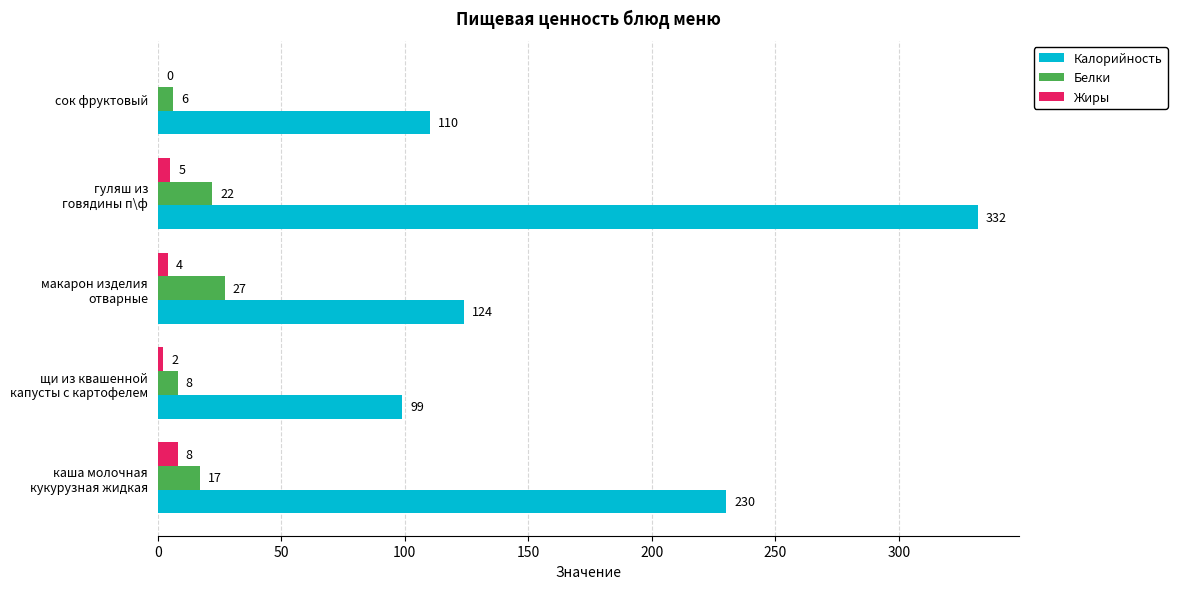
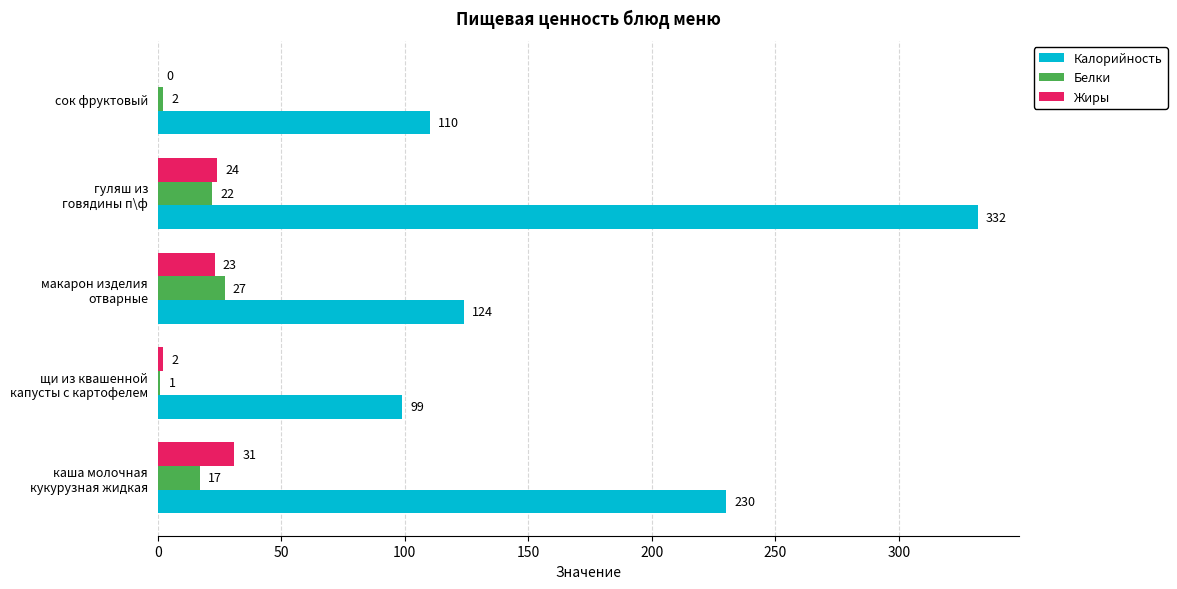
Белки, сок фруктовый: 6 -> 2
Жиры, гуляш из говядины п\ф: 5 -> 24
Жиры, макарон изделия отварные: 4 -> 23
Белки, щи из квашенной капусты с картофелем: 8 -> 1
Жиры, каша молочная кукурузная жидкая: 8 -> 31
